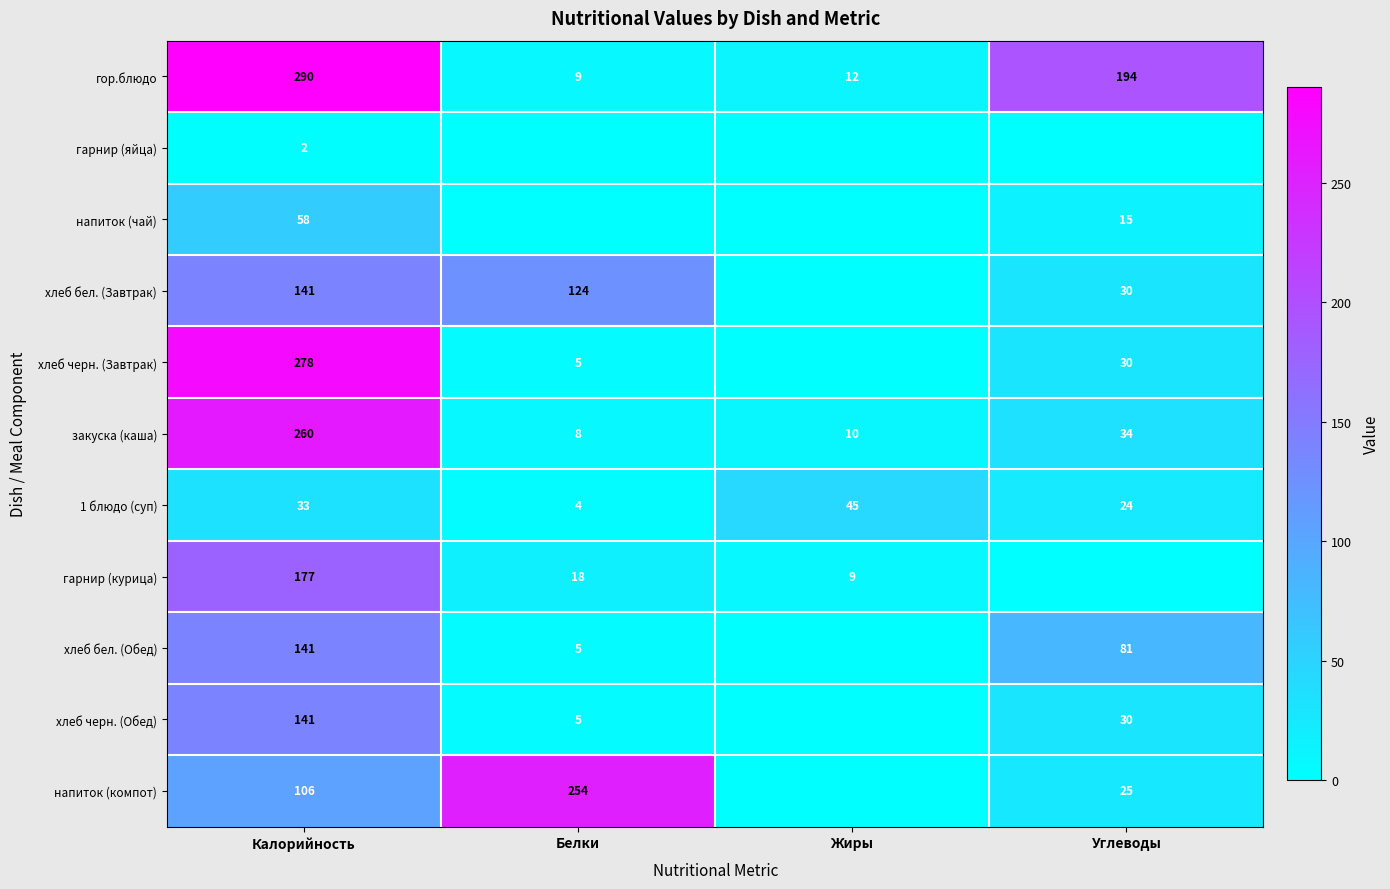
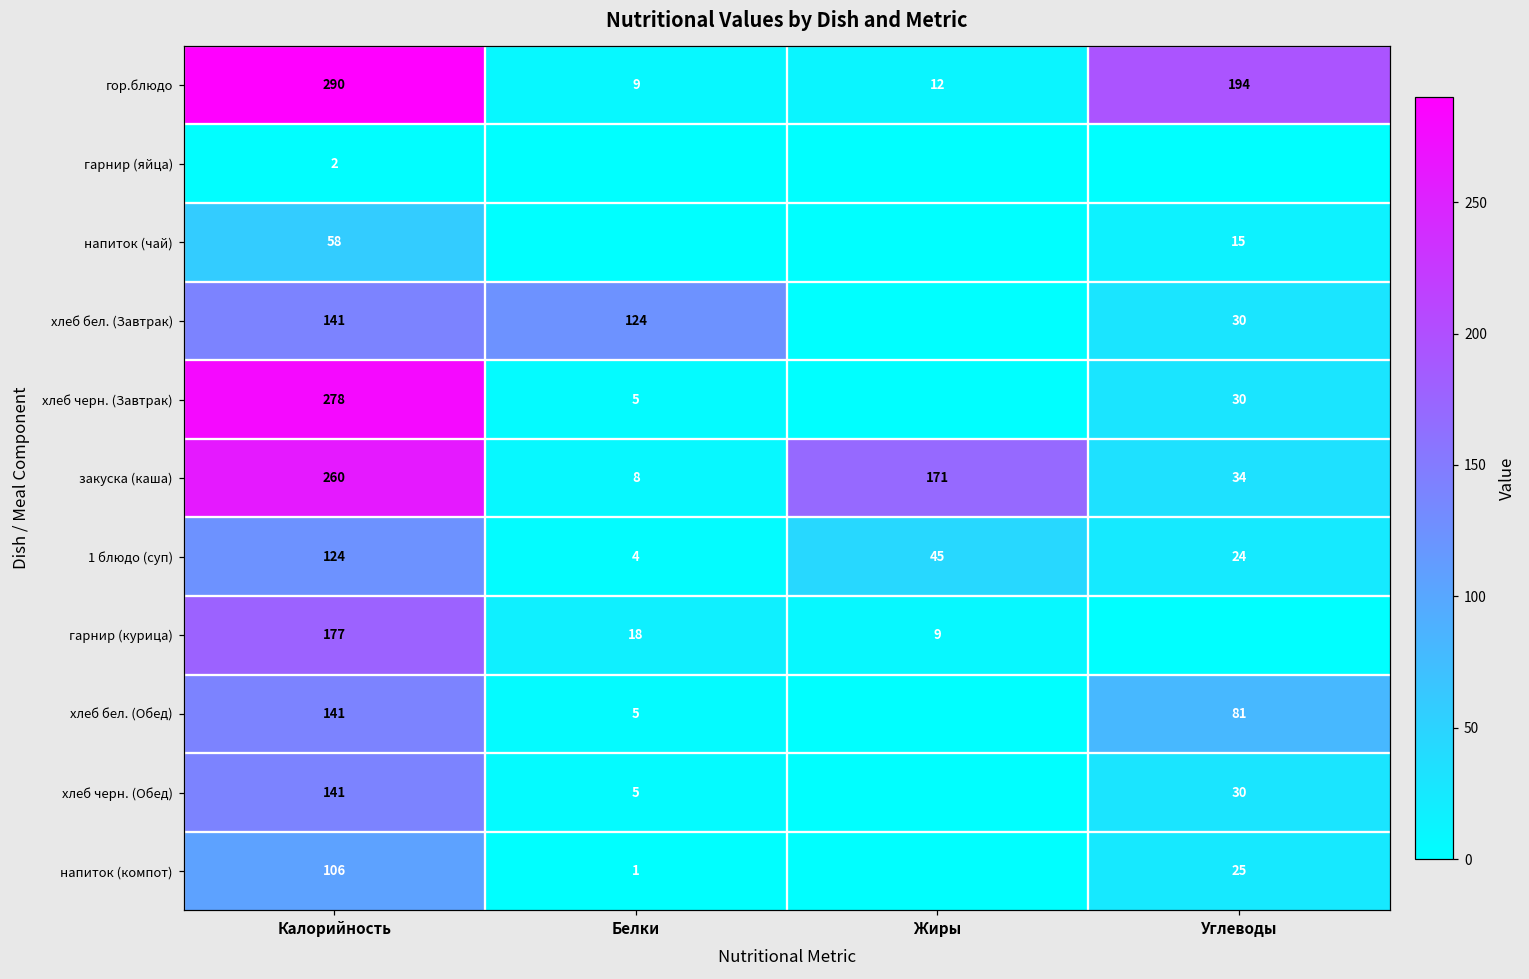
закуска (каша), Жиры: 10 -> 171
1 блюдо (суп), Калорийность: 33 -> 124
напиток (компот), Белки: 254 -> 1
